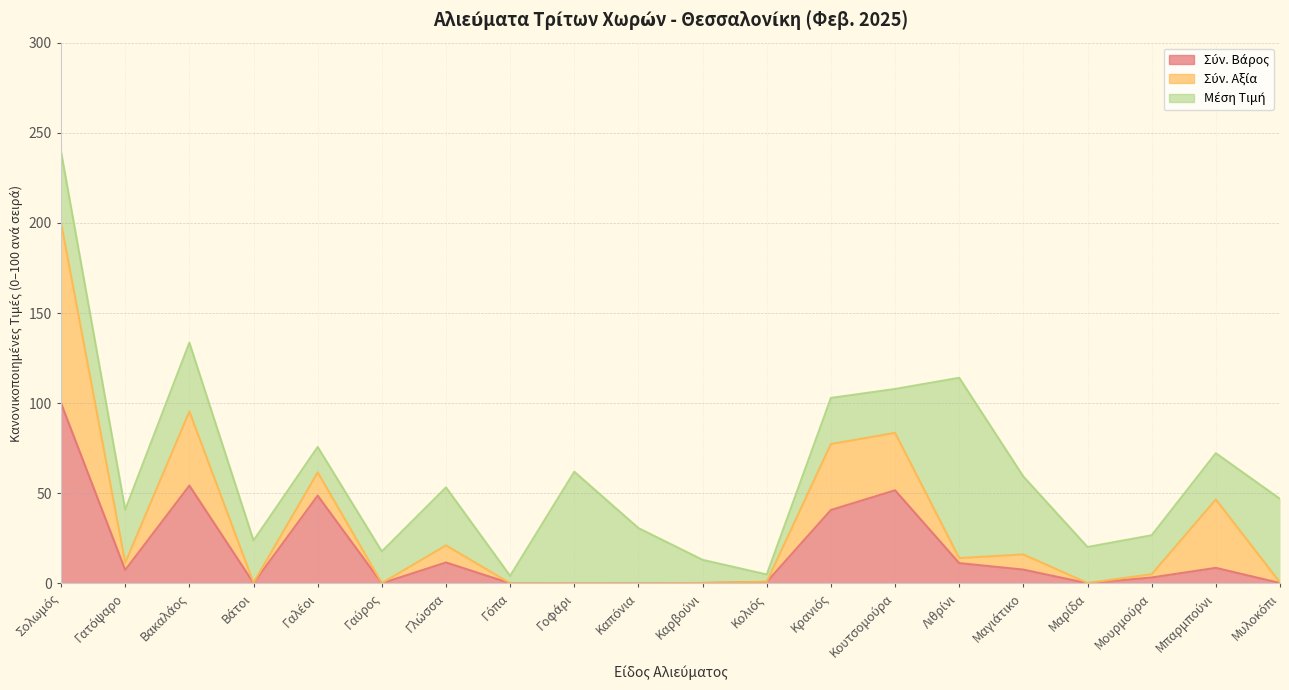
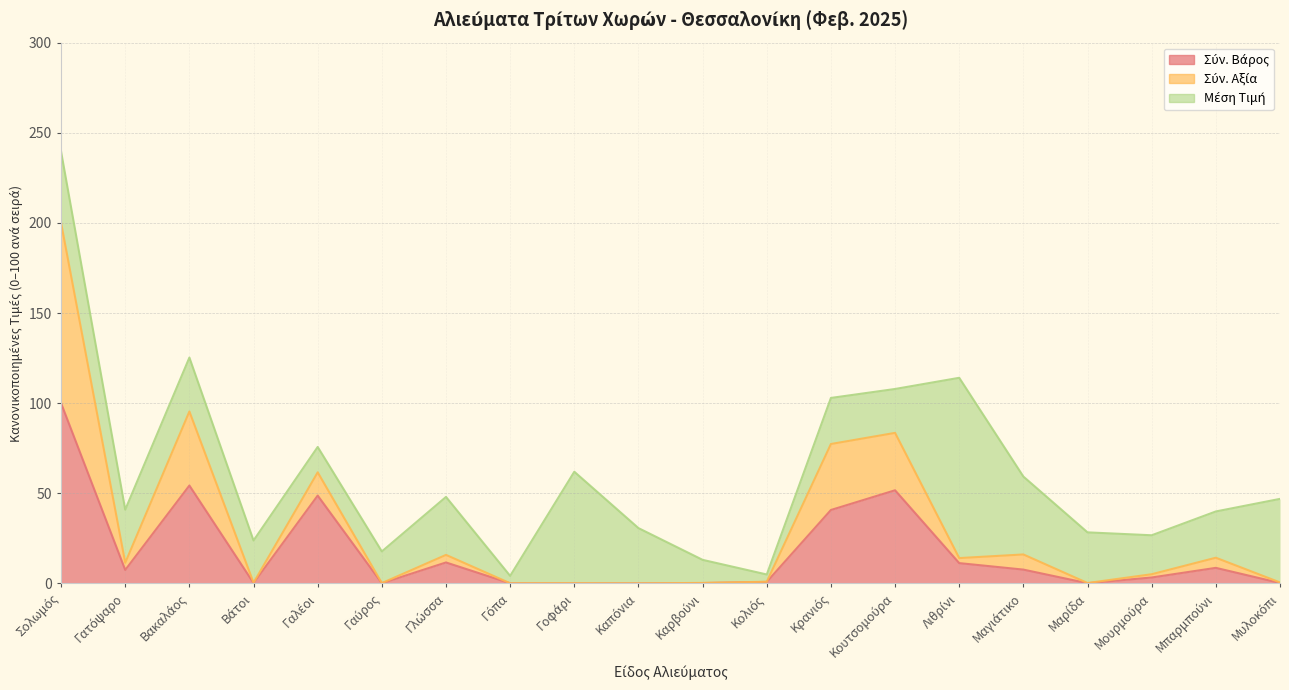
Μέση Τιμή, Βακαλάος: 38 -> 30
Σύν. Αξία, Γλώσσα: 9 -> 4
Μέση Τιμή, Μαρίδα: 20 -> 28
Σύν. Αξία, Μπαρμπούνι: 38 -> 6
